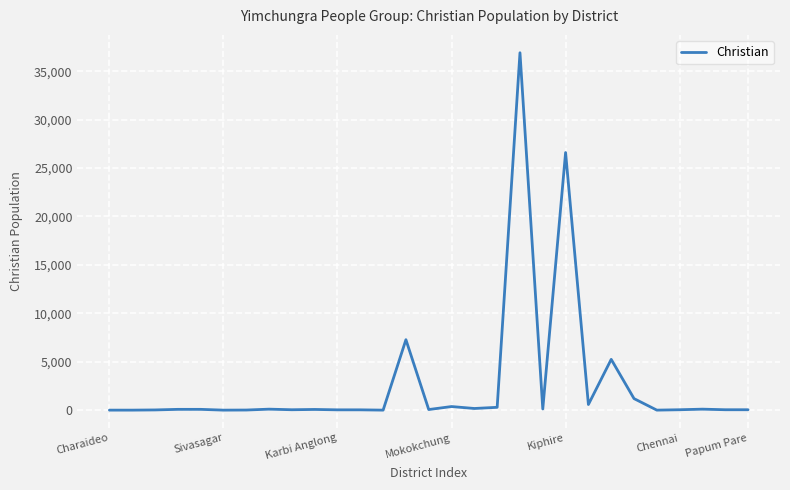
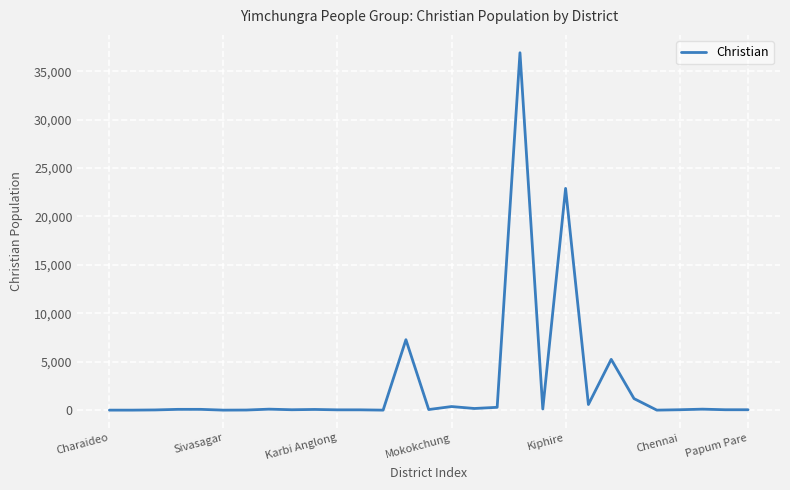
Kiphire: 27,000 -> 23,000
